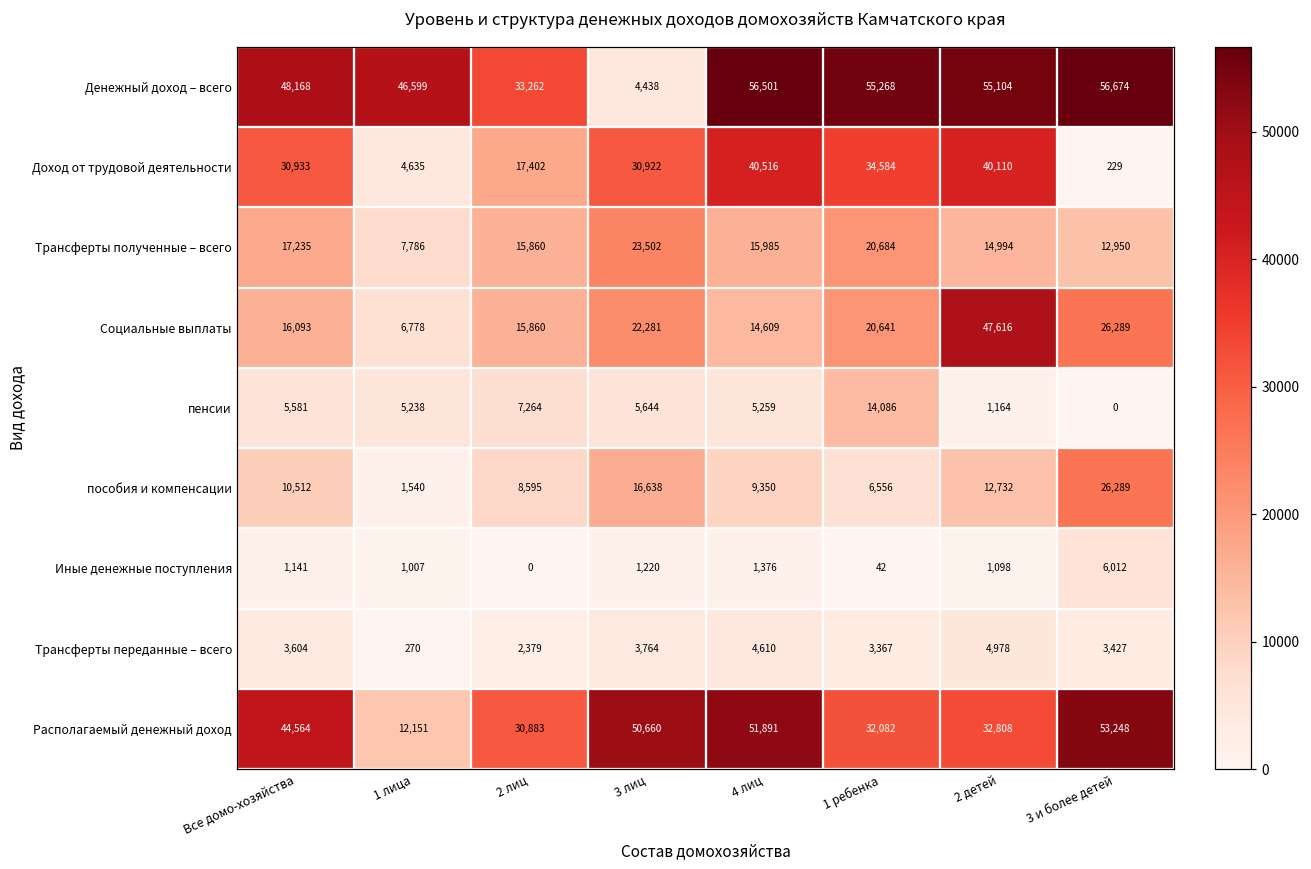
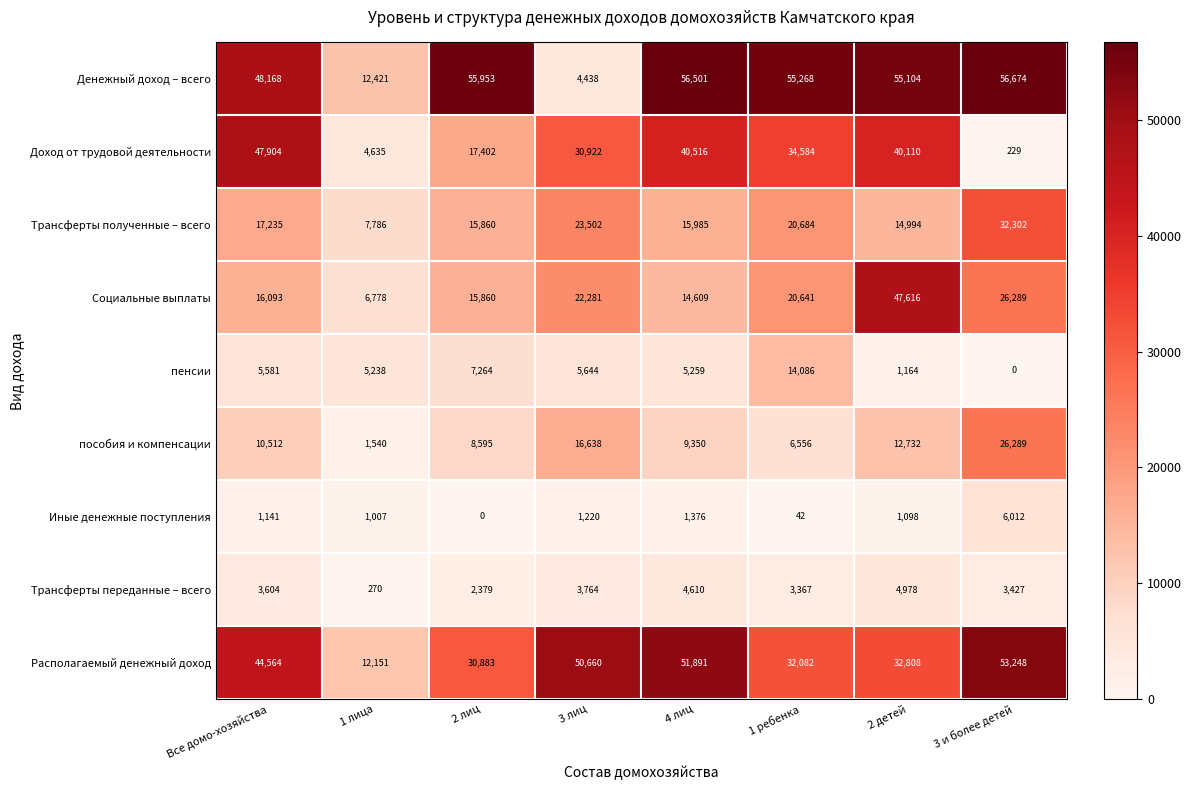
Денежный доход – всего, 1 лица: 46,599 -> 12,421
Денежный доход – всего, 2 лиц: 33,262 -> 55,953
Доход от трудовой деятельности, Все домо-хозяйства: 30,933 -> 47,904
Трансферты полученные – всего, 3 и более детей: 12,950 -> 32,302
